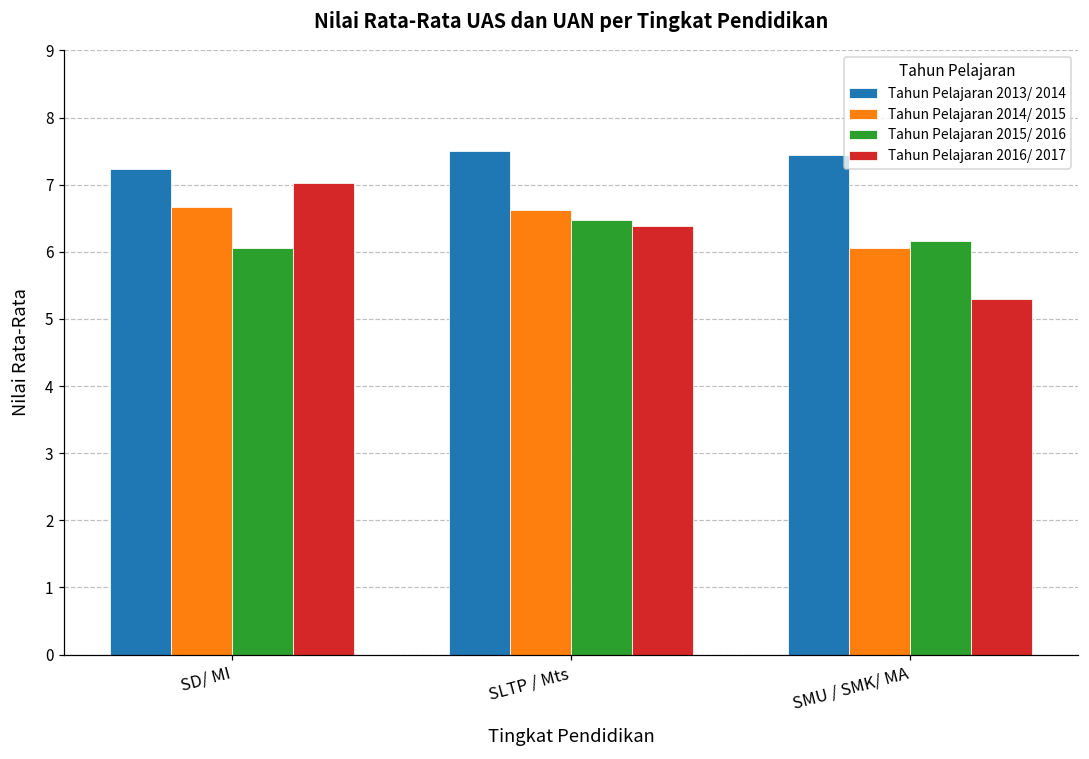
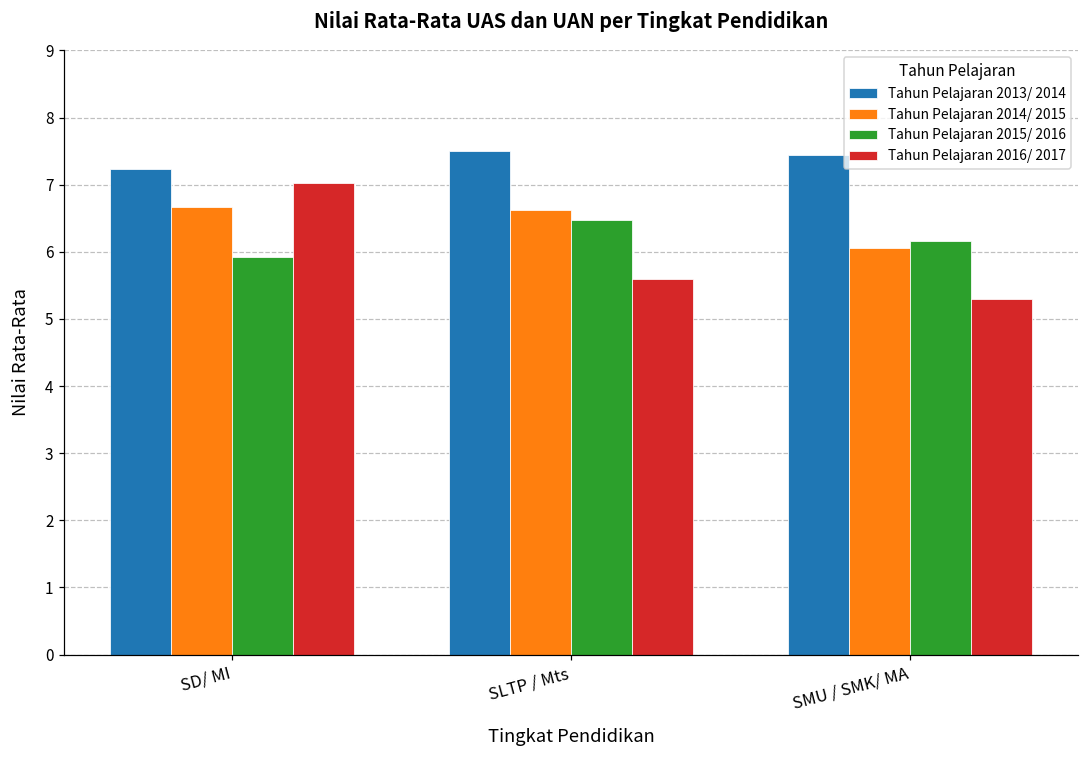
Tahun Pelajaran 2015/ 2016, SD/ MI: 6.1 -> 5.9
Tahun Pelajaran 2016/ 2017, SLTP / Mts: 6.4 -> 5.6
